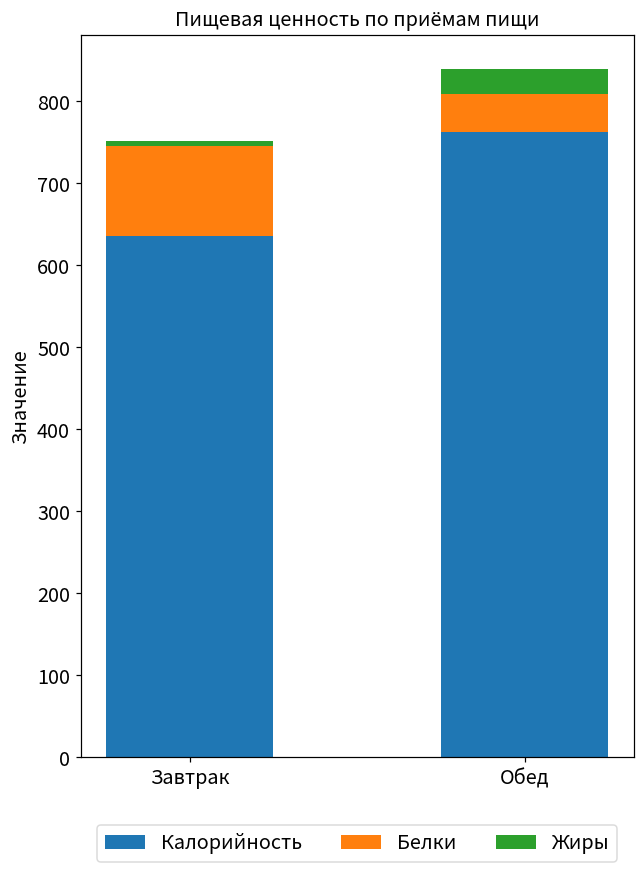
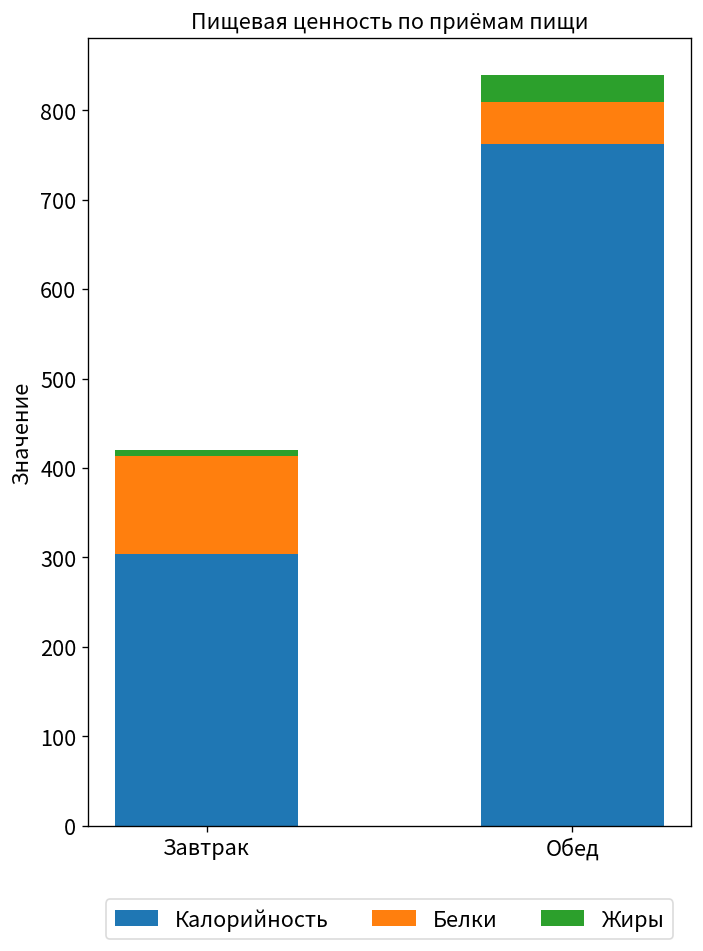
Калорийность, Завтрак: 640 -> 300
